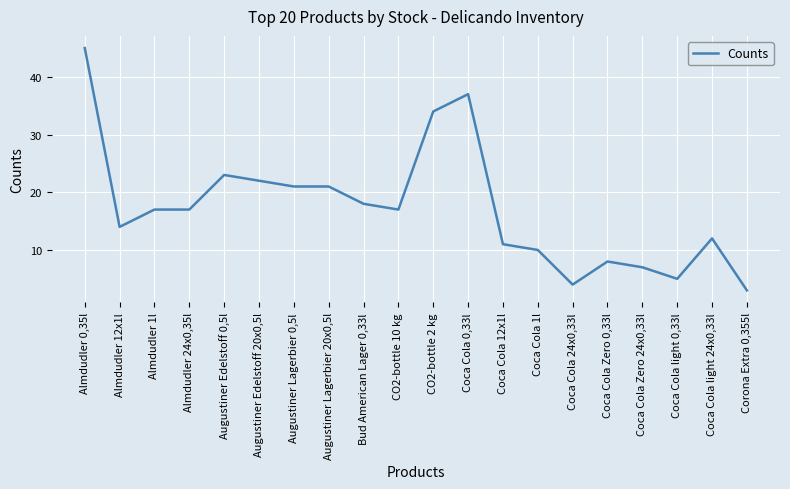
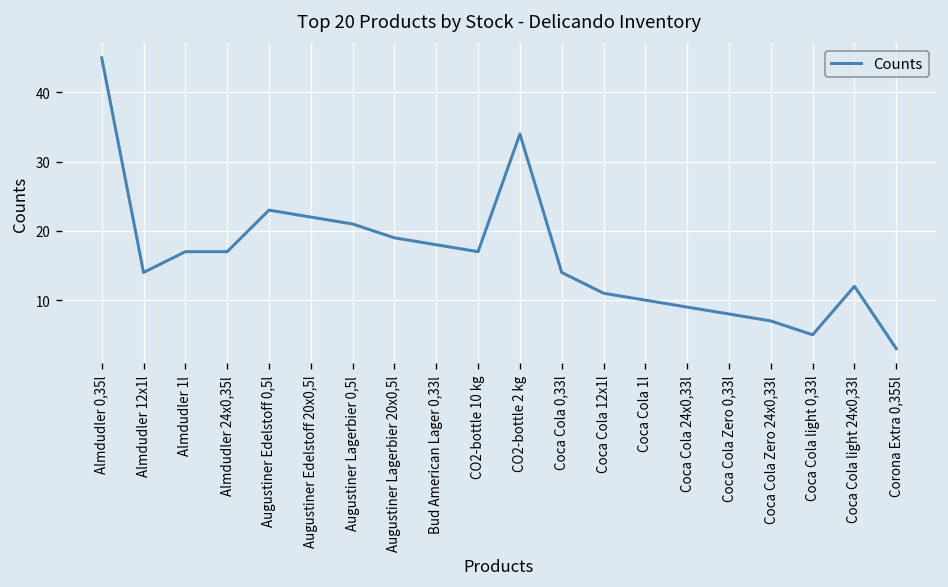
Augustiner Lagerbier 20x0,5l: 21 -> 19
Coca Cola 0,33l: 37 -> 14
Coca Cola 24x0,33l: 4 -> 9
